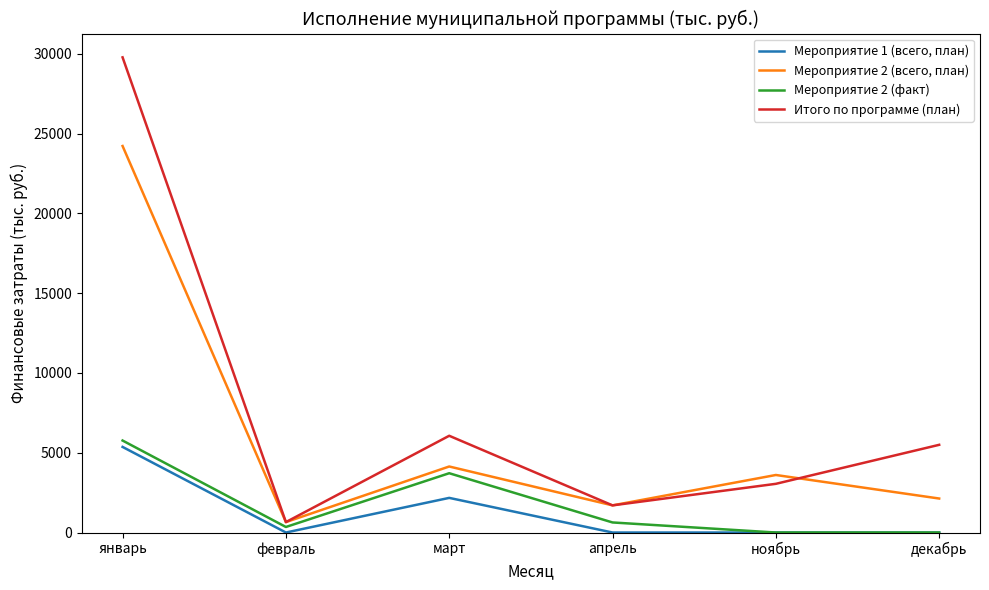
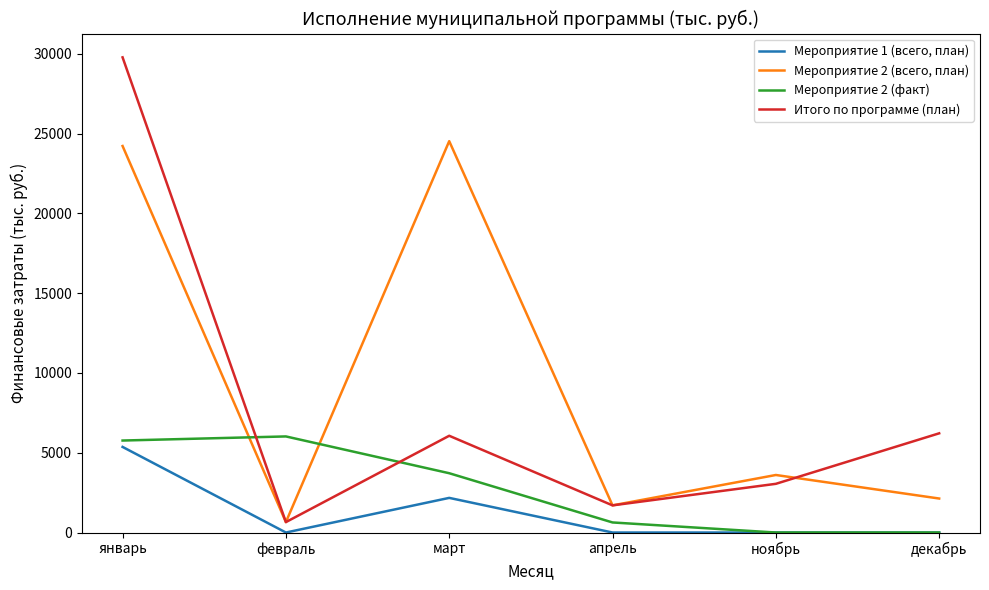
Мероприятие 2 (факт), февраль: 300 -> 6000
Мероприятие 2 (всего, план), март: 4100 -> 24500
Итого по программе (план), декабрь: 5500 -> 6200
